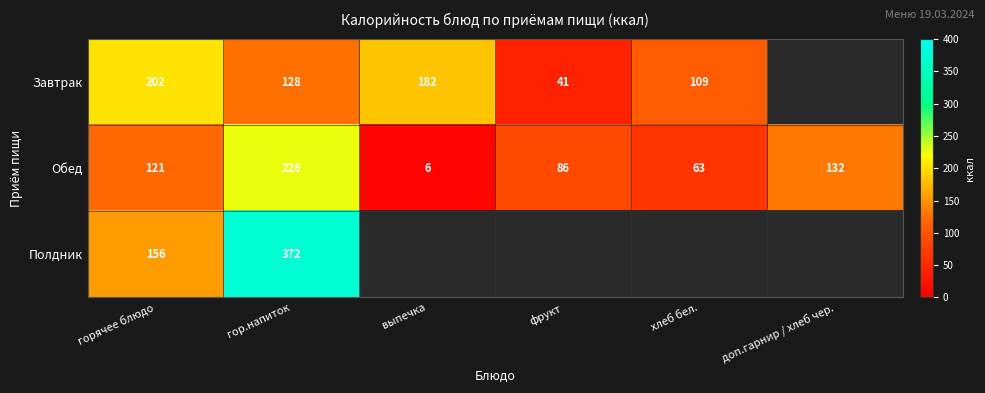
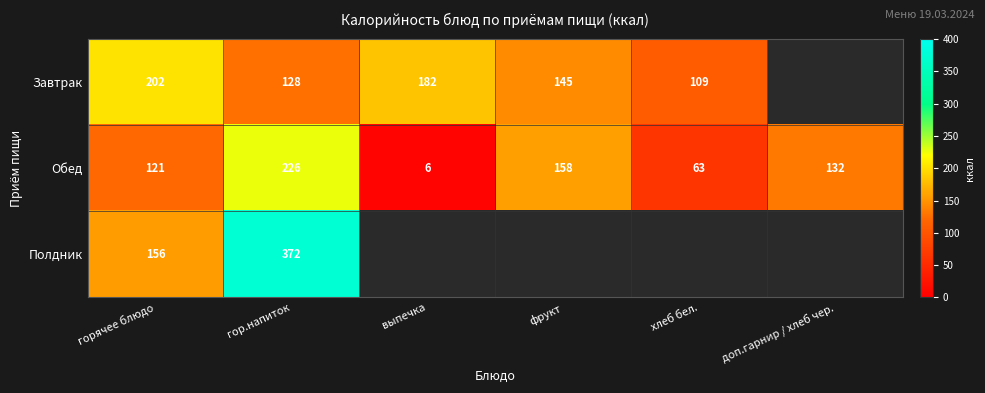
Завтрак, фрукт: 41 -> 145
Обед, фрукт: 86 -> 158
